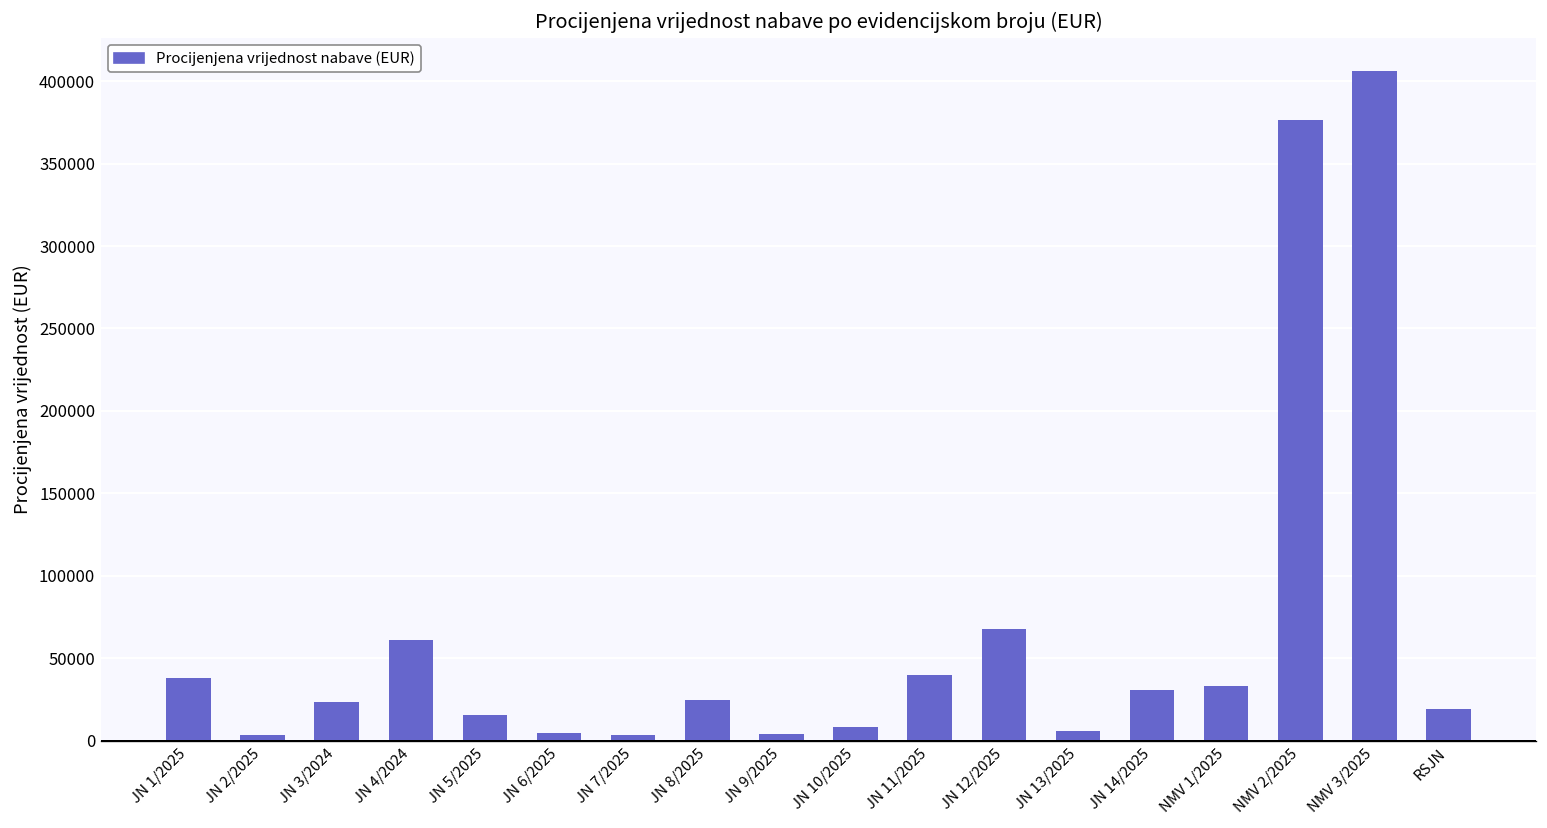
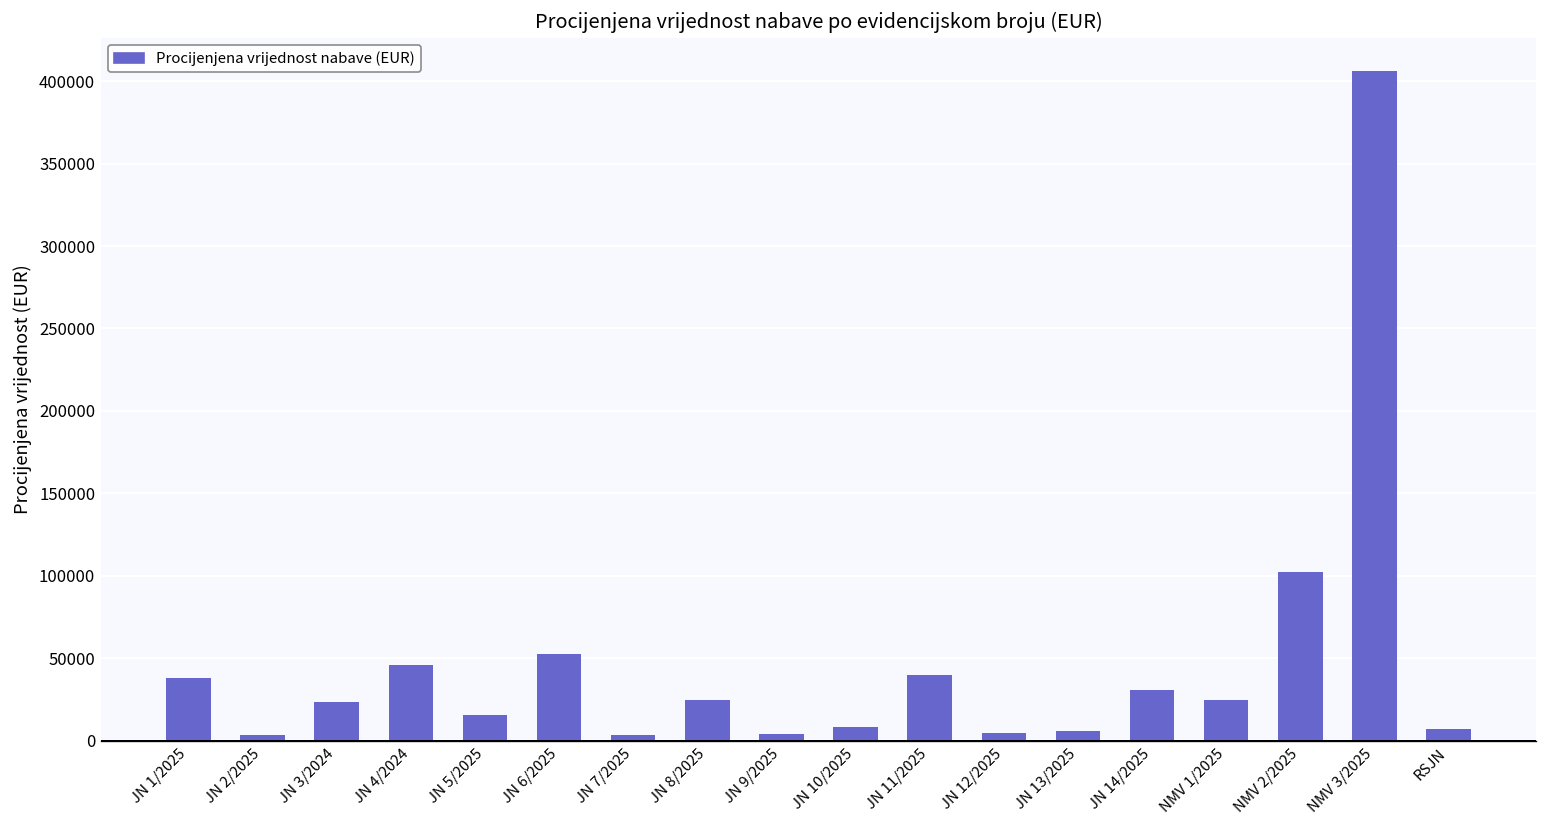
JN 4/2024: 61000 -> 46000
JN 6/2025: 5000 -> 53000
JN 12/2025: 68000 -> 5000
NMV 1/2025: 33000 -> 24000
NMV 2/2025: 376000 -> 102000
RSJN: 19000 -> 7000
